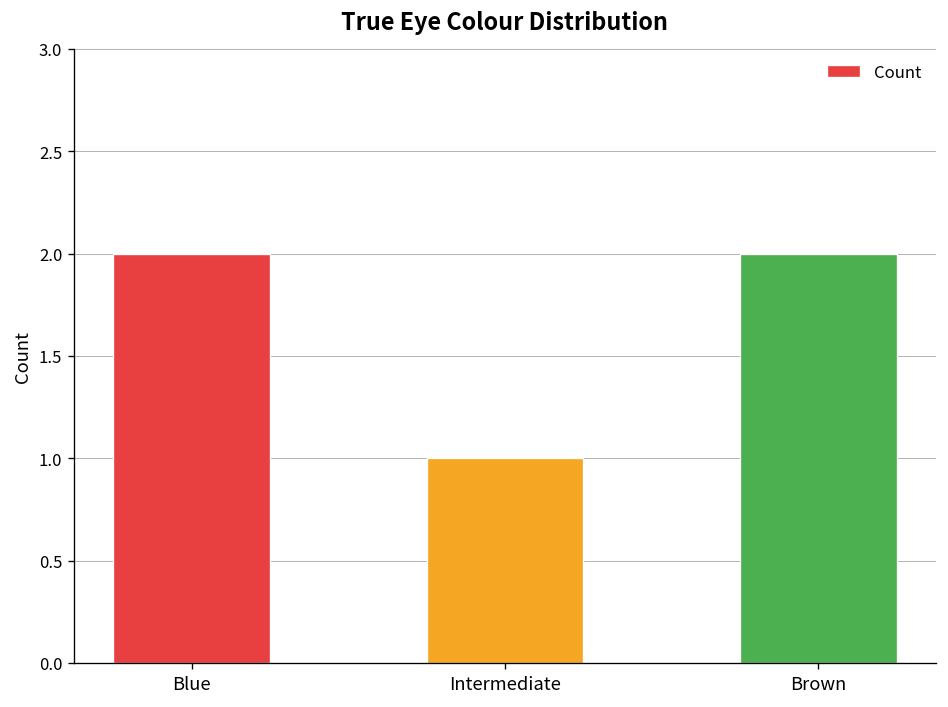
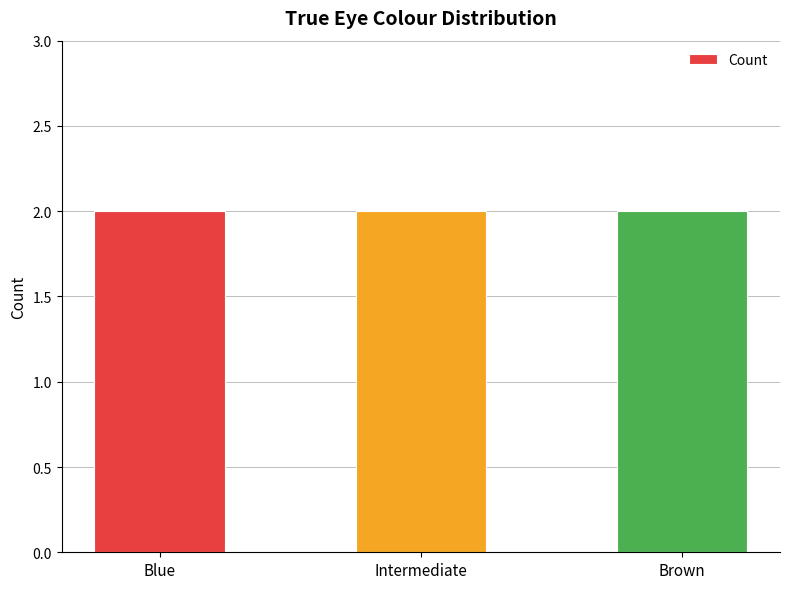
Intermediate: 1 -> 2
